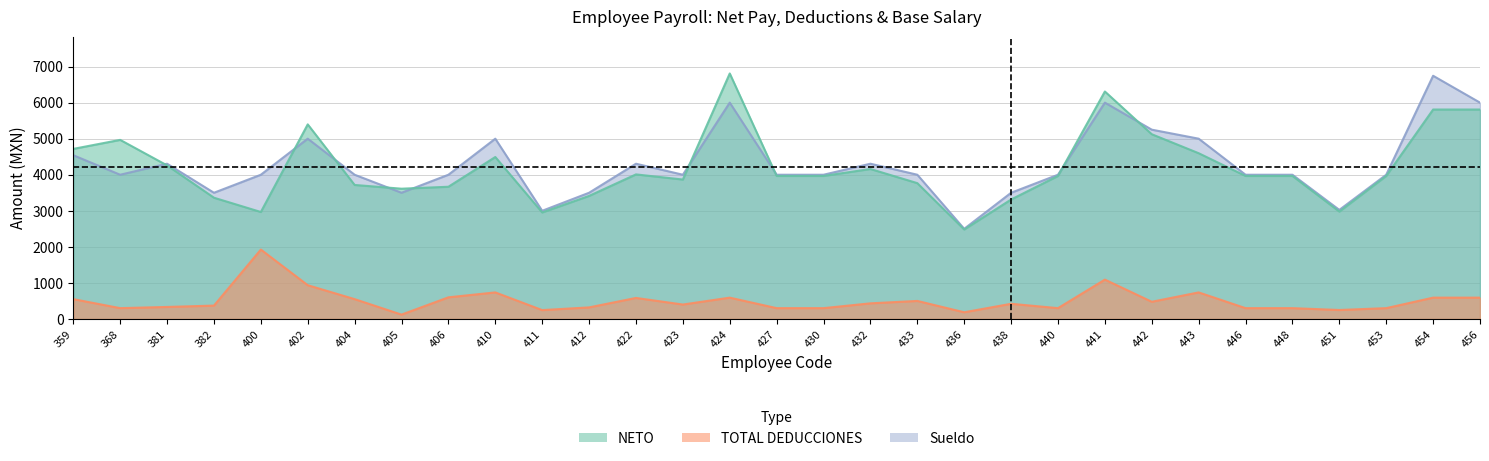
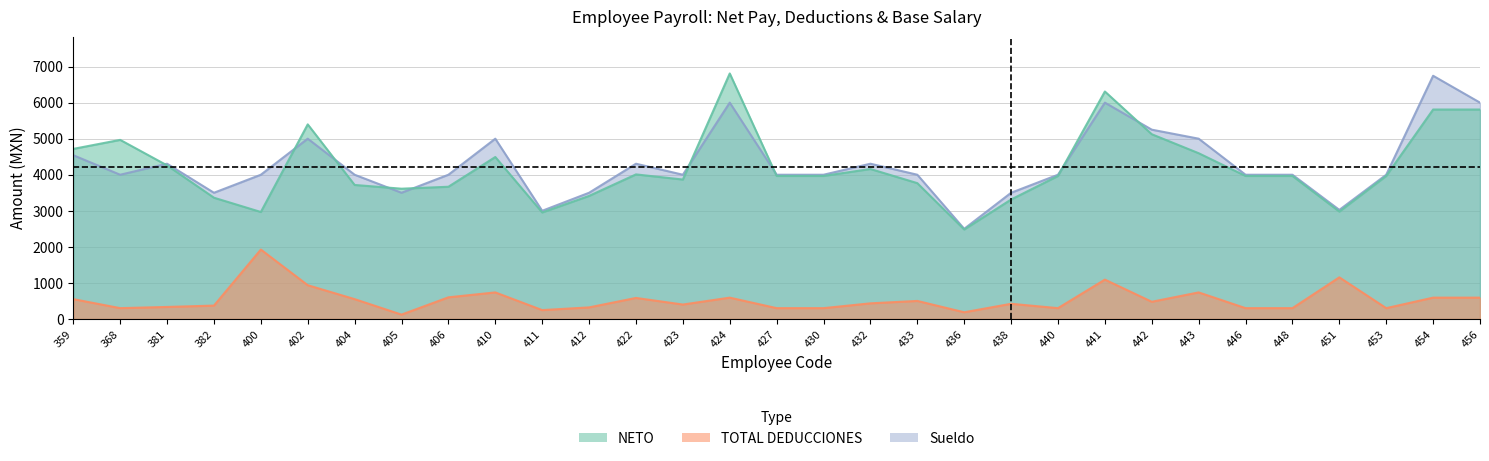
TOTAL DEDUCCIONES, 451: 200 -> 1200
